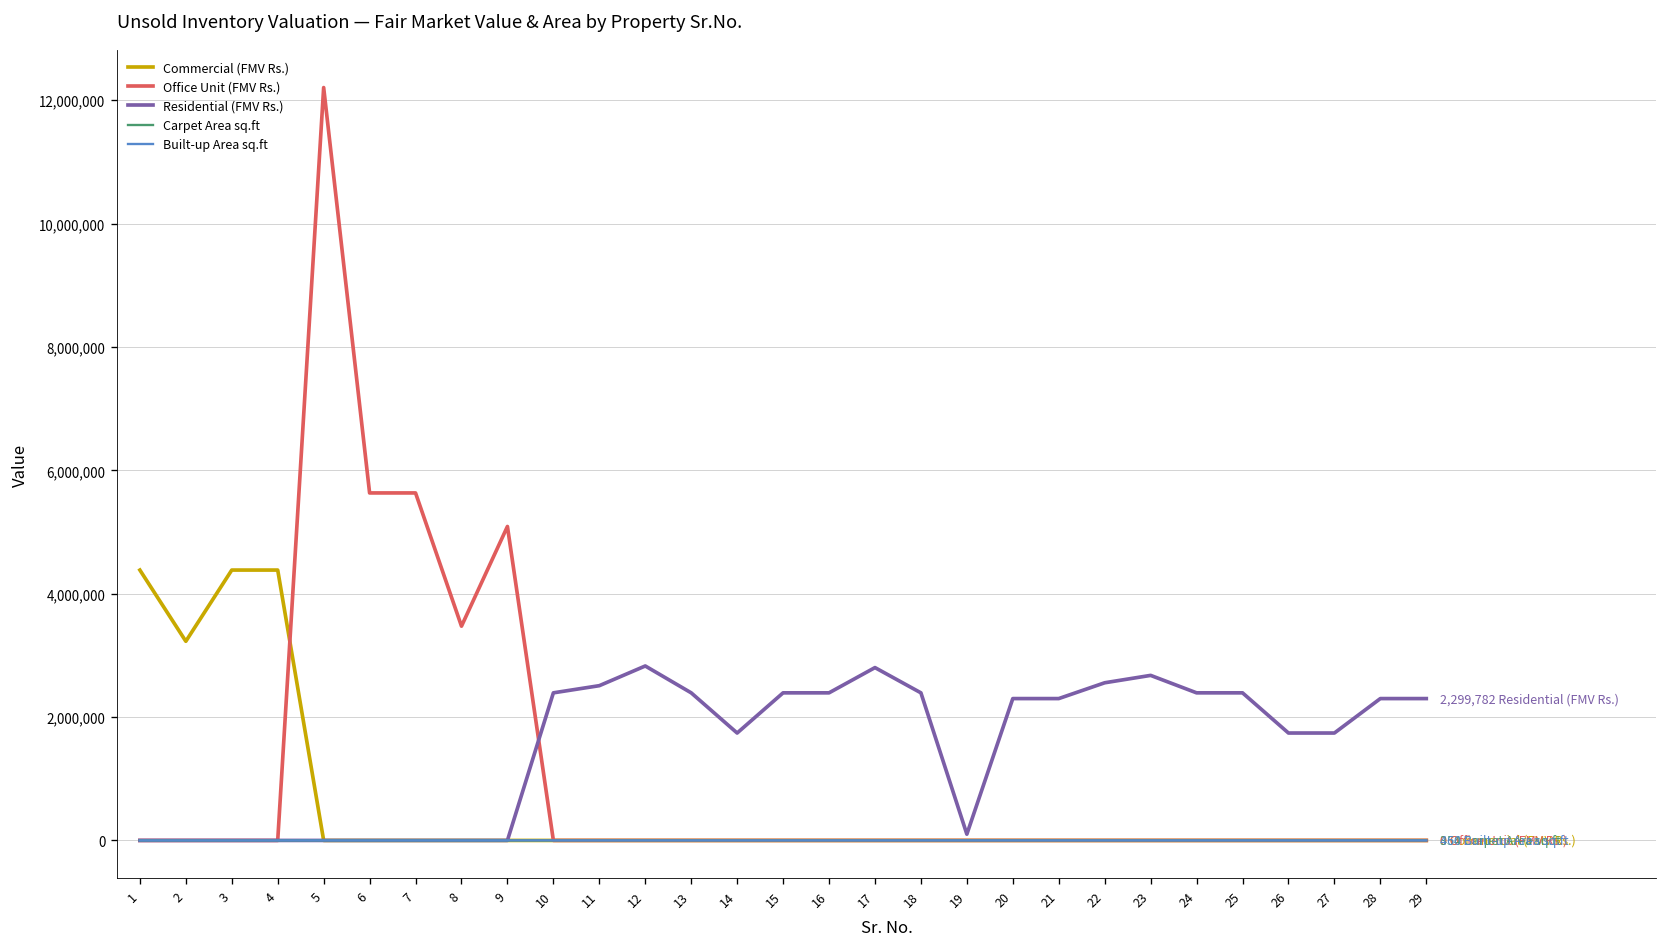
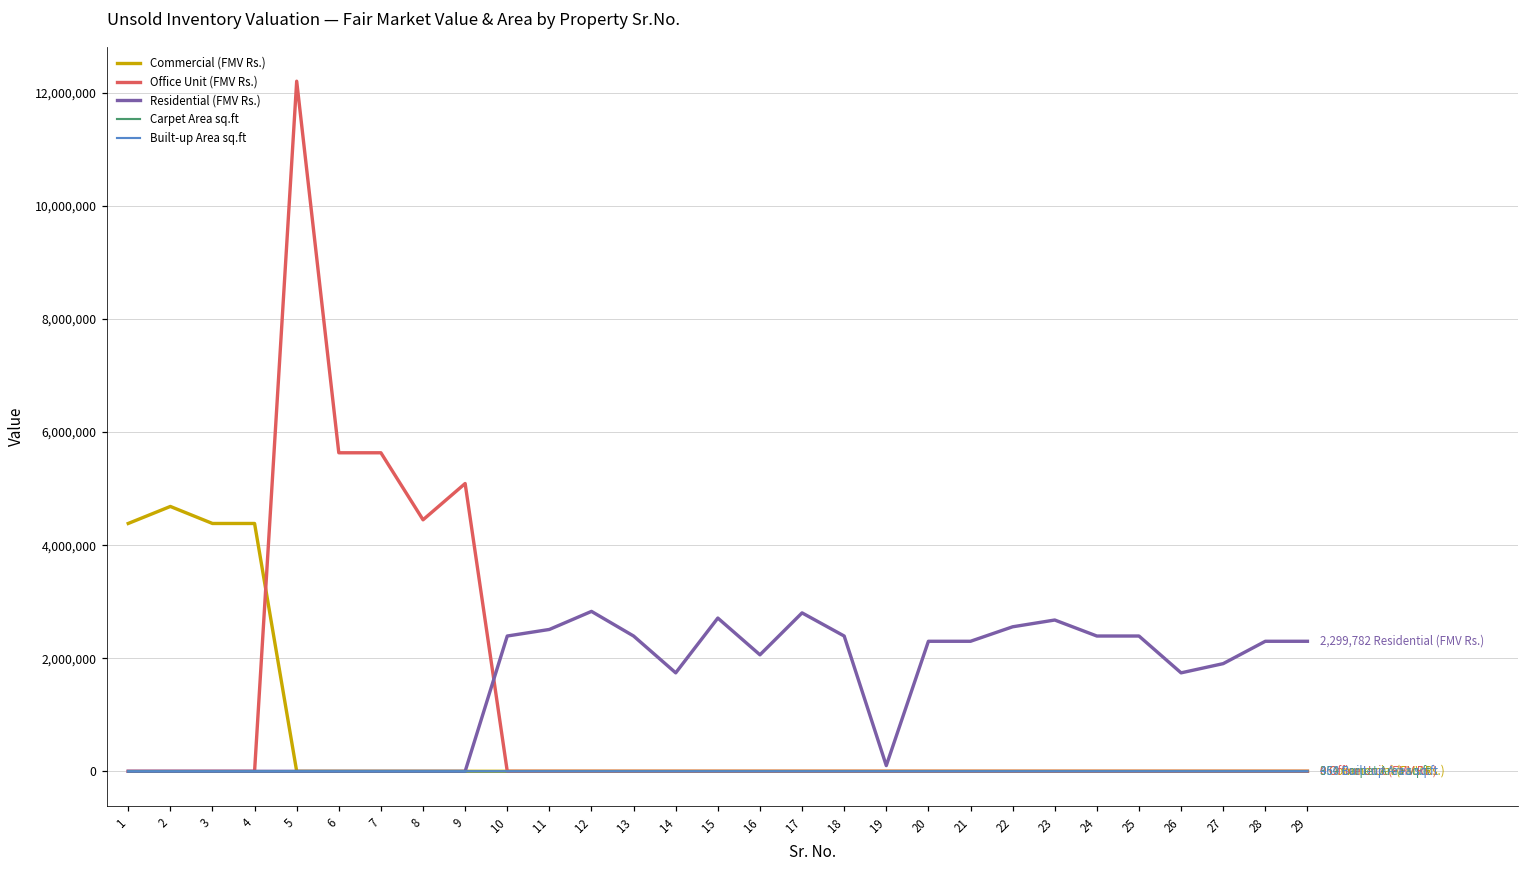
Commercial (FMV Rs.), 2: 3,200,000 -> 4,700,000
Office Unit (FMV Rs.), 8: 3,500,000 -> 4,400,000
Residential (FMV Rs.), 15: 2,400,000 -> 2,700,000
Residential (FMV Rs.), 16: 2,400,000 -> 2,100,000
Residential (FMV Rs.), 27: 1,700,000 -> 1,900,000
